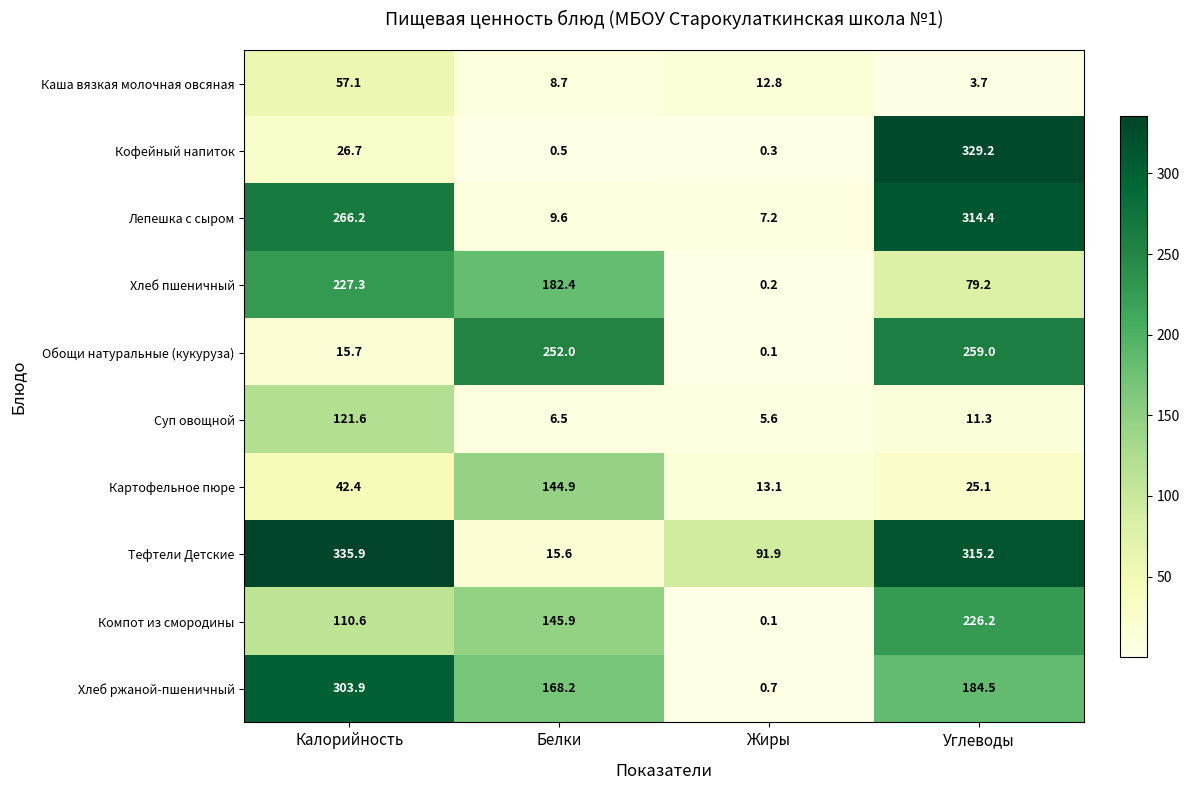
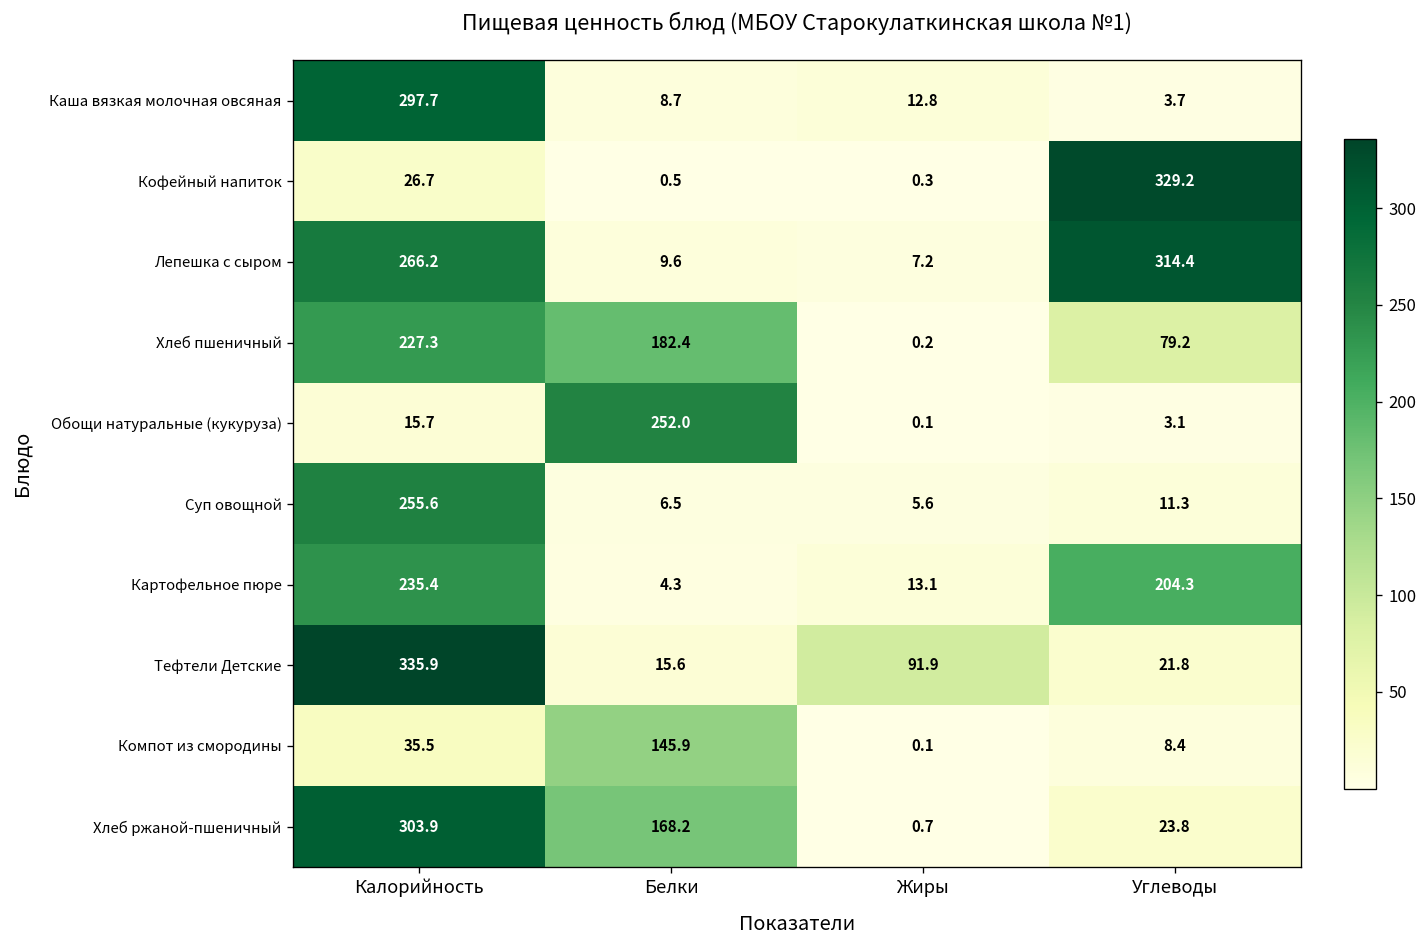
Каша вязкая молочная овсяная, Калорийность: 57.1 -> 297.7
Обощи натуральные (кукуруза), Углеводы: 259.0 -> 3.1
Суп овощной, Калорийность: 121.6 -> 255.6
Картофельное пюре, Калорийность: 42.4 -> 235.4
Картофельное пюре, Белки: 144.9 -> 4.3
Картофельное пюре, Углеводы: 25.1 -> 204.3
Тефтели Детские, Углеводы: 315.2 -> 21.8
Компот из смородины, Калорийность: 110.6 -> 35.5
Компот из смородины, Углеводы: 226.2 -> 8.4
Хлеб ржаной-пшеничный, Углеводы: 184.5 -> 23.8
